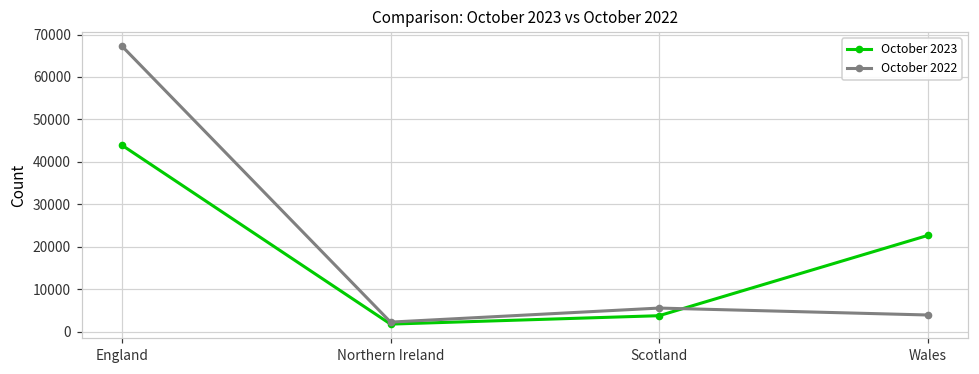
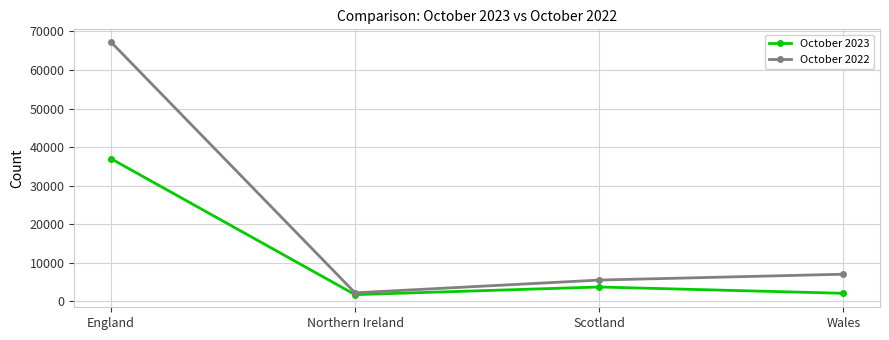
October 2023, England: 44000 -> 37000
October 2023, Wales: 23000 -> 2000
October 2022, Wales: 4000 -> 7000
